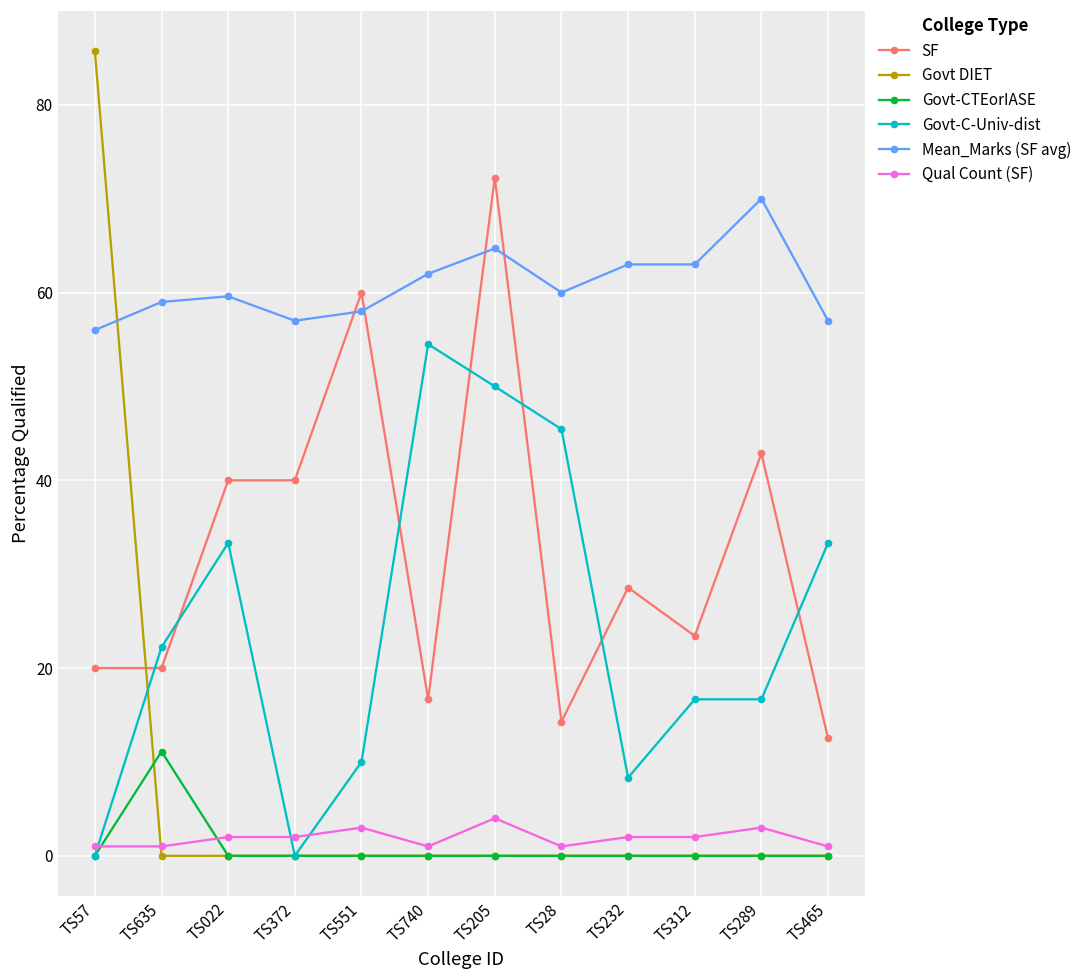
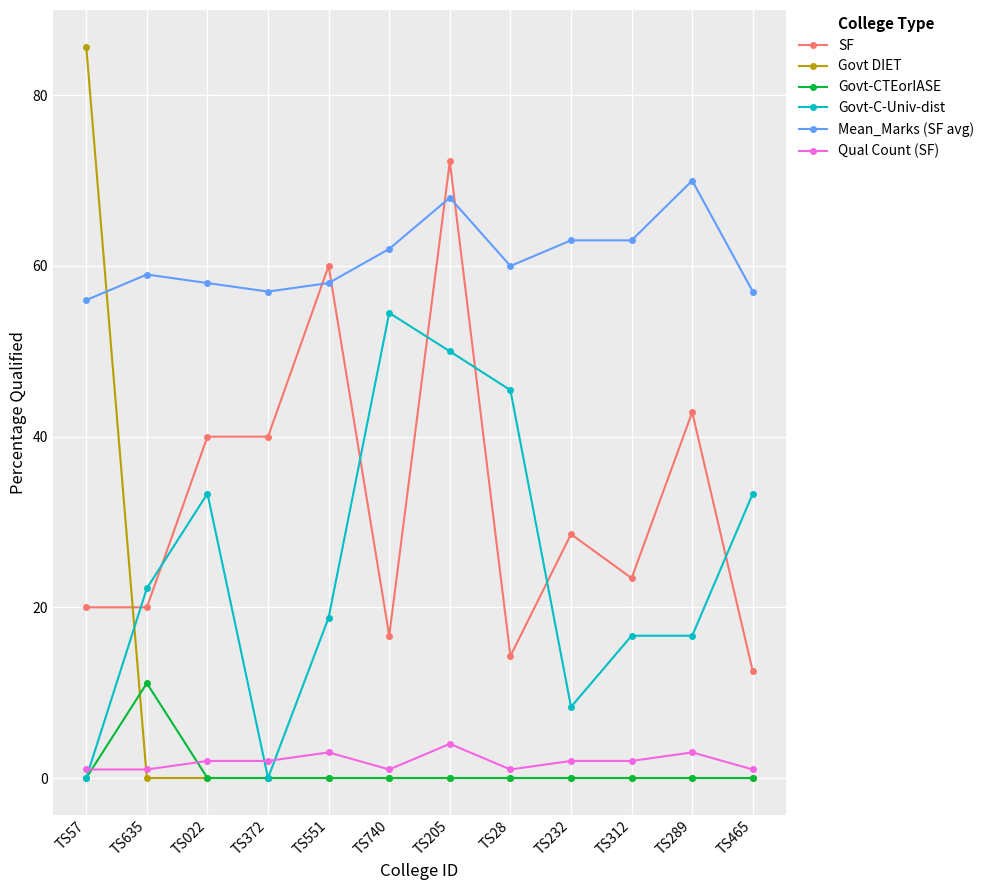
Mean_Marks (SF avg), TS022: 60 -> 58
Govt-C-Univ-dist, TS551: 10 -> 19
Mean_Marks (SF avg), TS205: 65 -> 68
